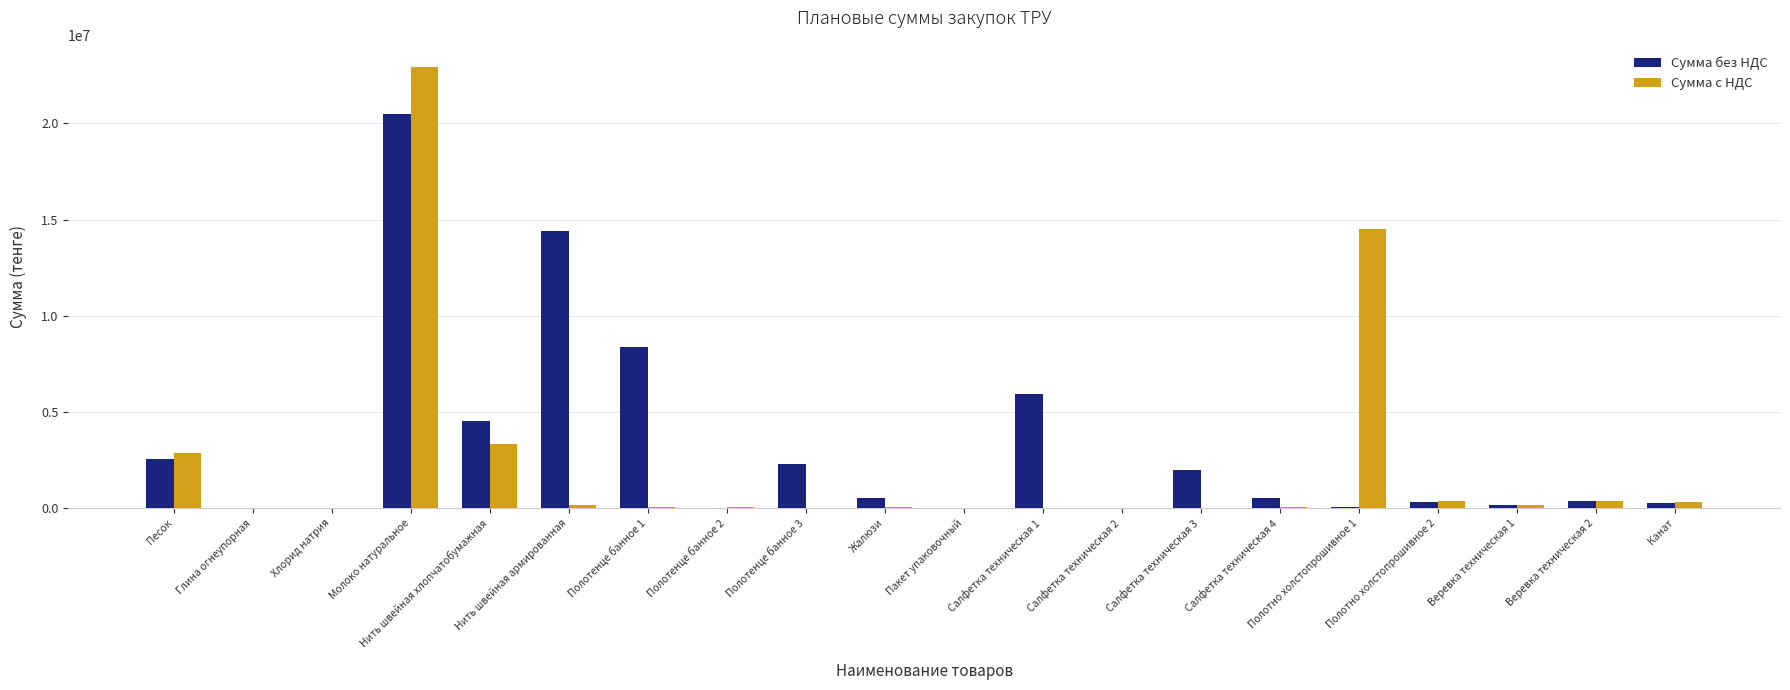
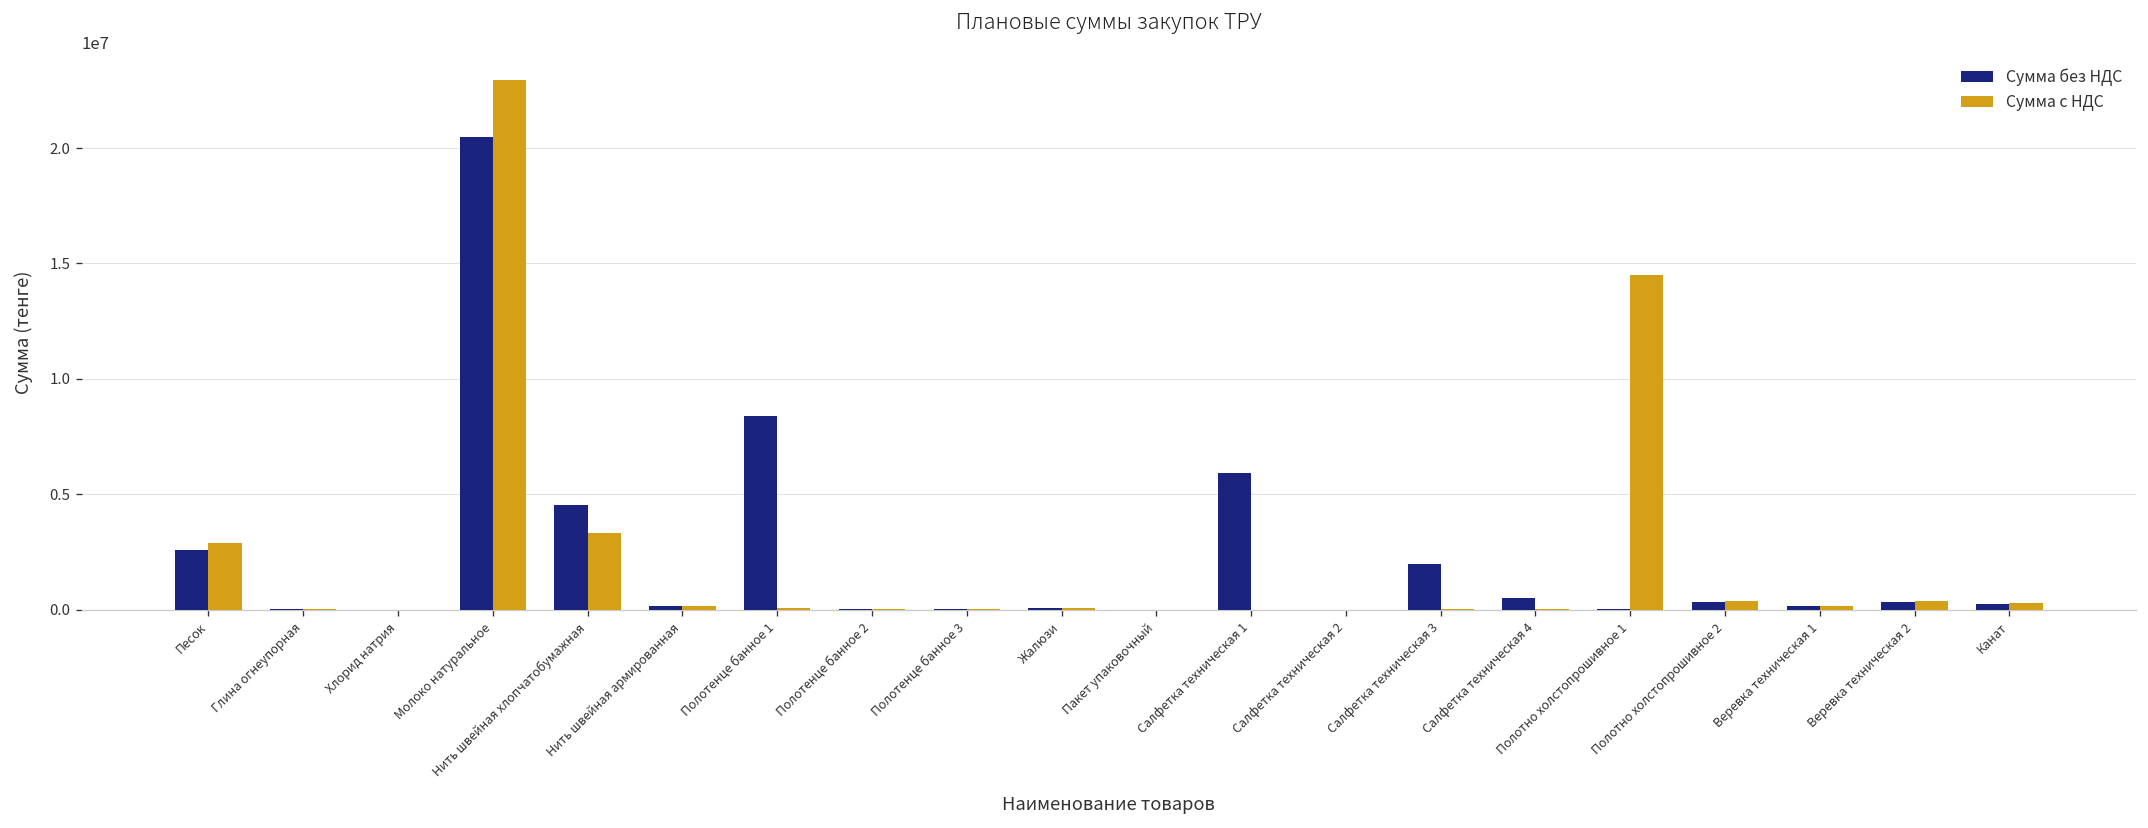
Сумма без НДС, Нить швейная армированная: 14400000 -> 200000
Сумма без НДС, Полотенце банное 3: 2300000 -> 0
Сумма без НДС, Жалюзи: 600000 -> 100000
